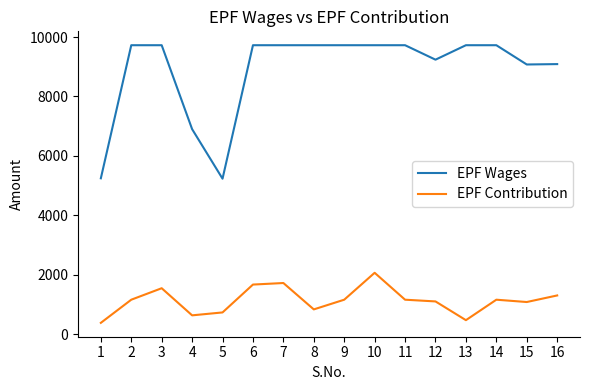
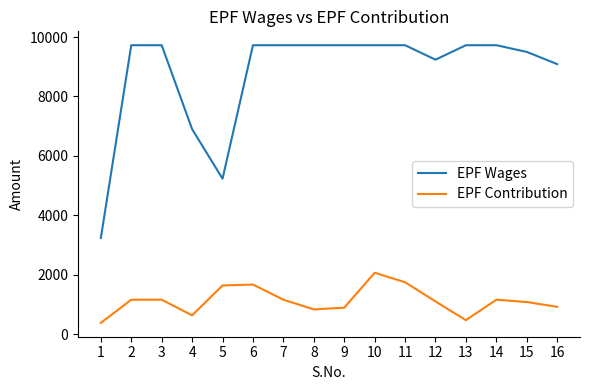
EPF Wages, 1: 5200 -> 3200
EPF Contribution, 3: 1600 -> 1200
EPF Contribution, 5: 700 -> 1600
EPF Contribution, 7: 1700 -> 1200
EPF Contribution, 9: 1200 -> 900
EPF Contribution, 11: 1200 -> 1800
EPF Wages, 15: 9100 -> 9500
EPF Contribution, 16: 1300 -> 900
